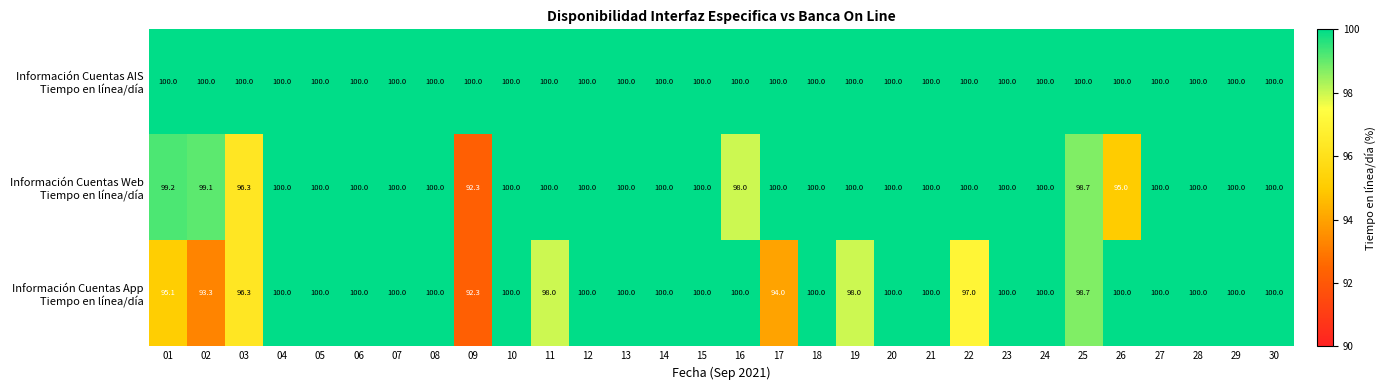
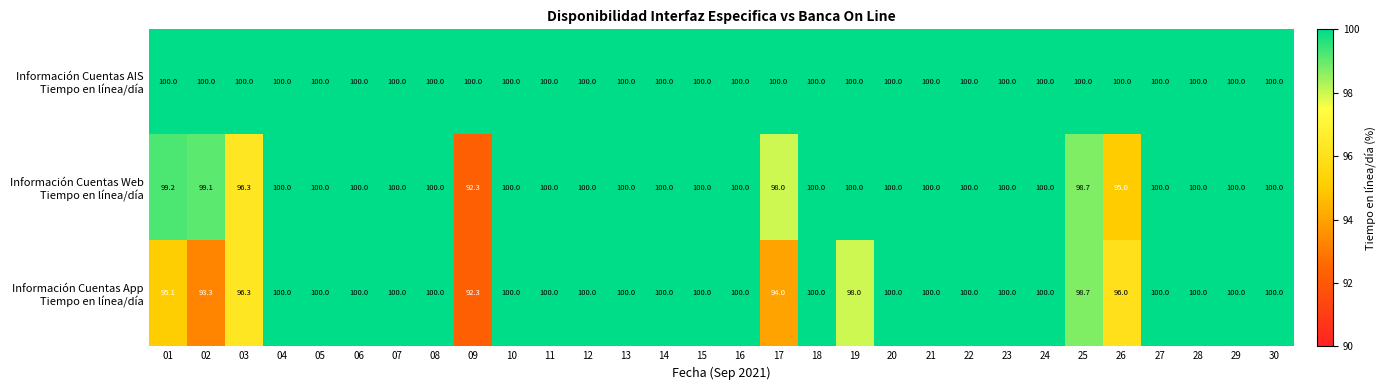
Información Cuentas Web Tiempo en línea/día, 16: 98.0 -> 100.0
Información Cuentas Web Tiempo en línea/día, 17: 100.0 -> 98.0
Información Cuentas App Tiempo en línea/día, 11: 98.0 -> 100.0
Información Cuentas App Tiempo en línea/día, 22: 97.0 -> 100.0
Información Cuentas App Tiempo en línea/día, 26: 100.0 -> 96.0
